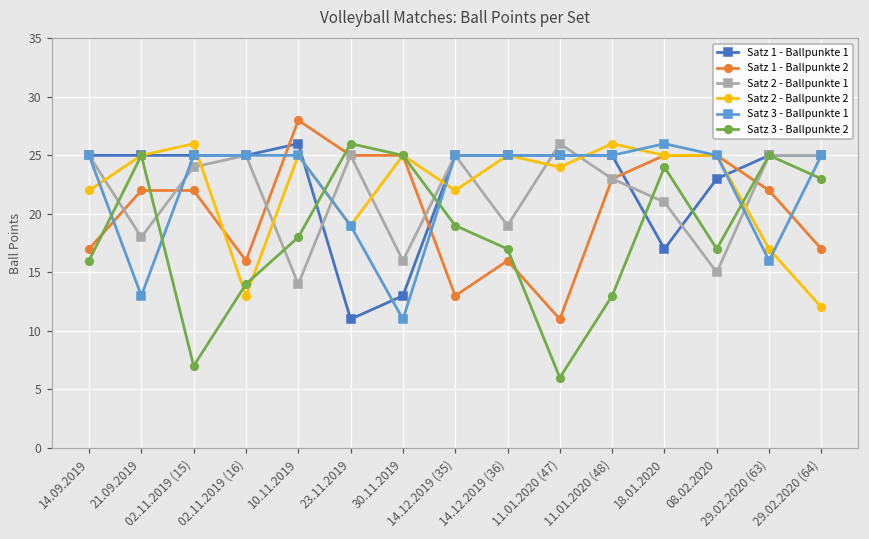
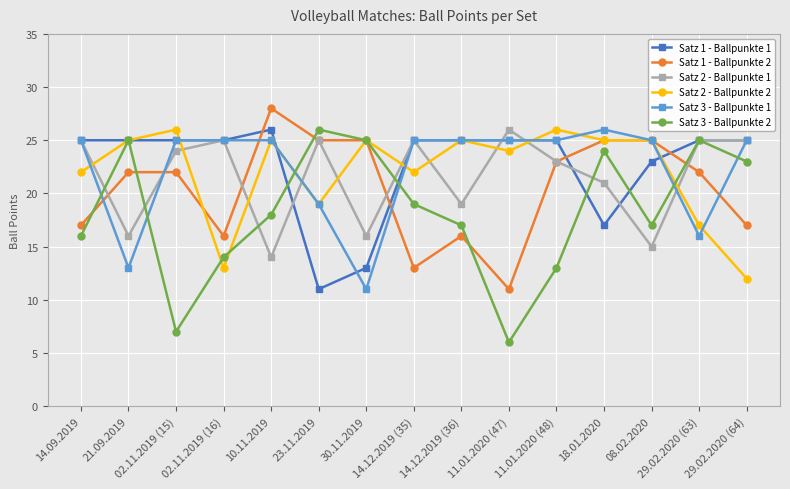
Satz 2 - Ballpunkte 1, 21.09.2019: 18 -> 16
